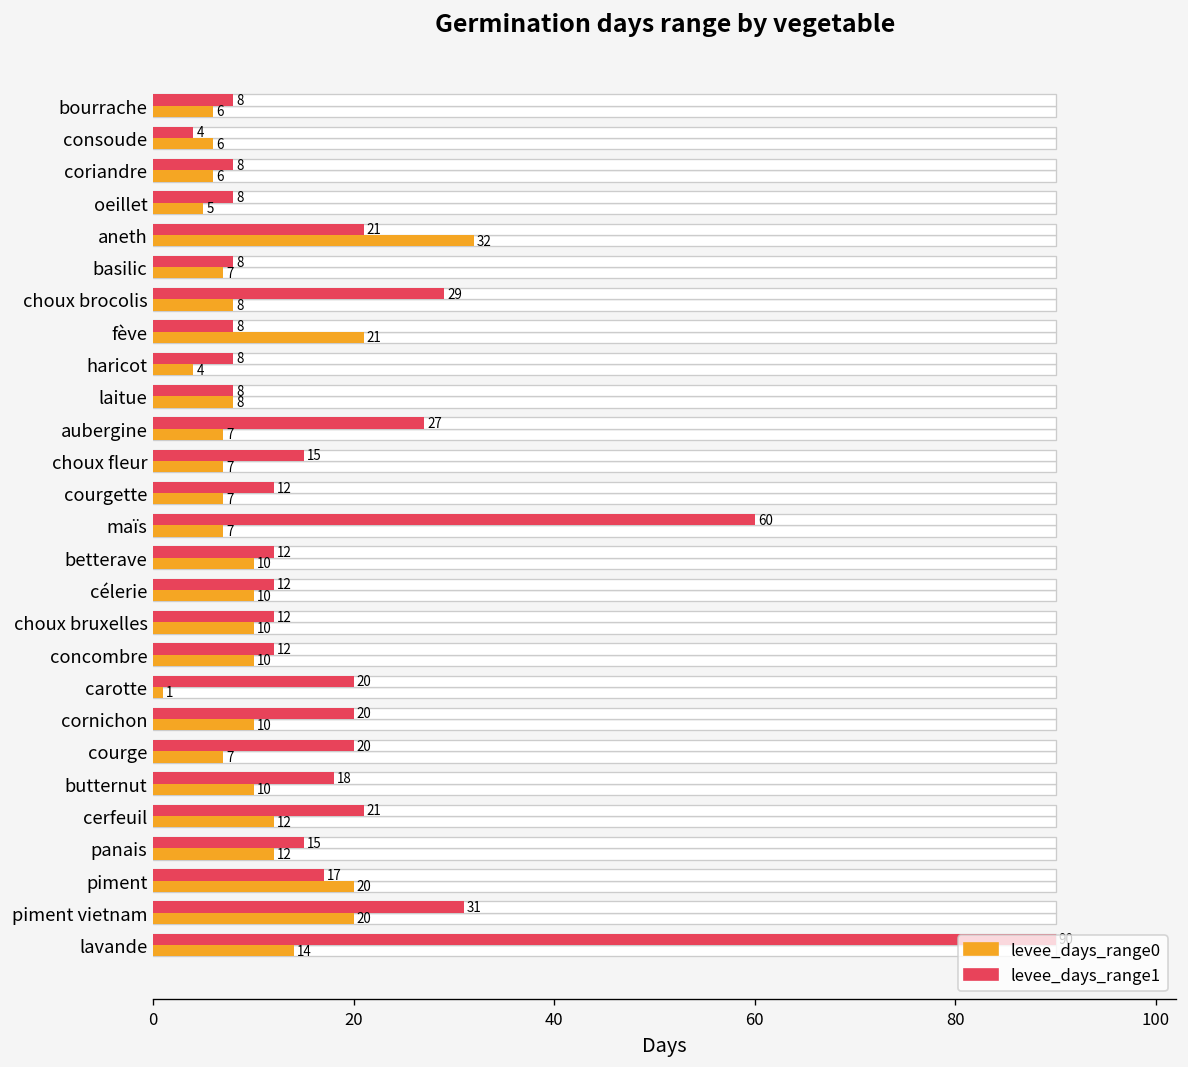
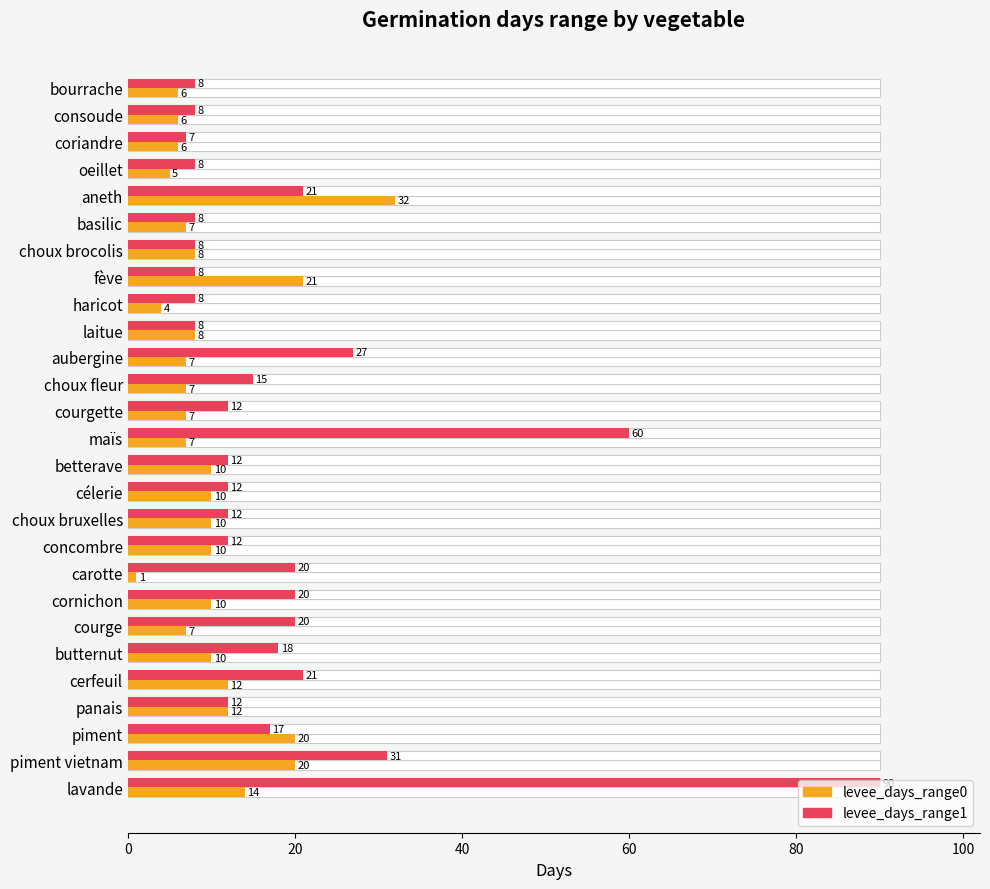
levee_days_range1, consoude: 4 -> 8
levee_days_range1, coriandre: 8 -> 7
levee_days_range1, choux brocolis: 29 -> 8
levee_days_range1, panais: 15 -> 12
